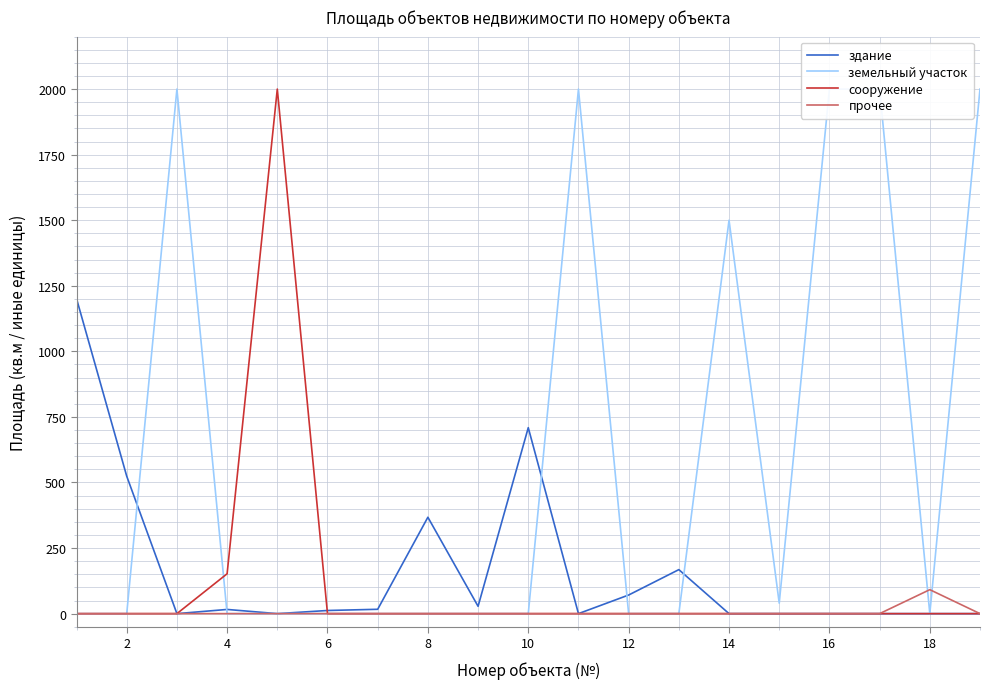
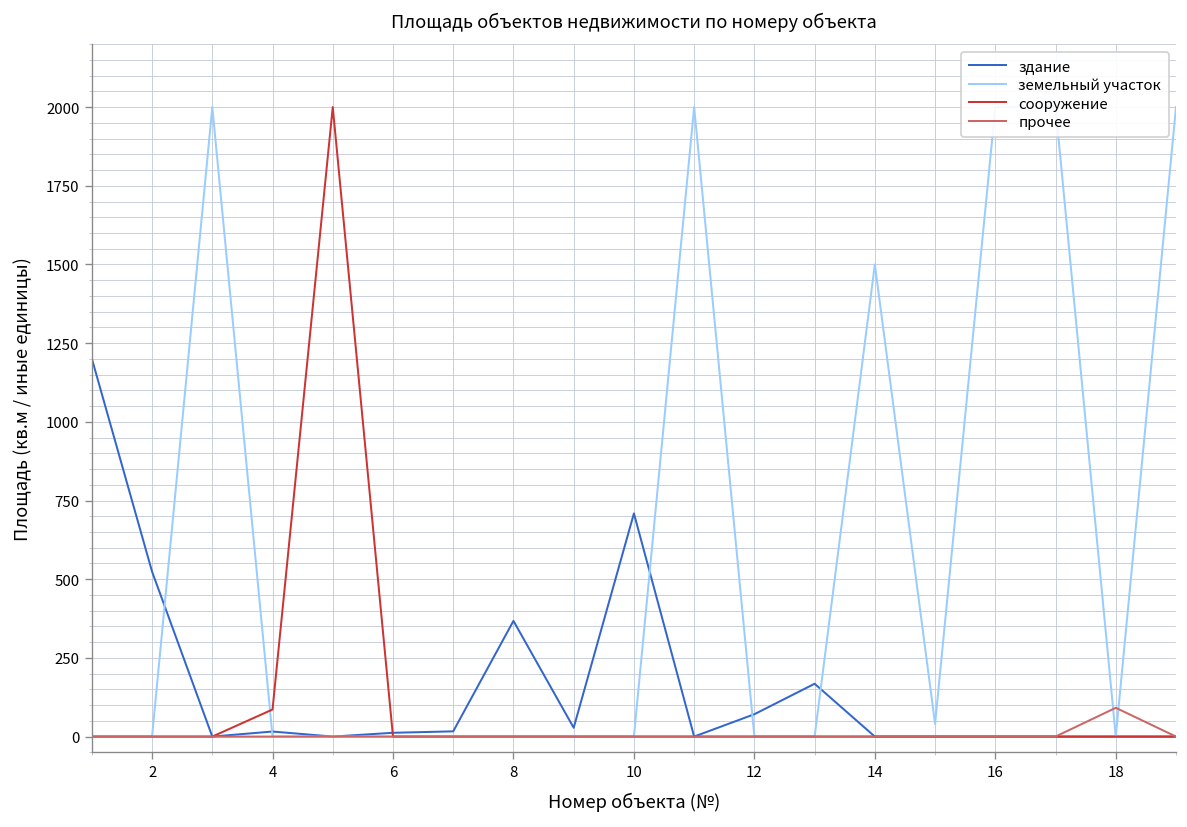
сооружение, 4: 150 -> 90
